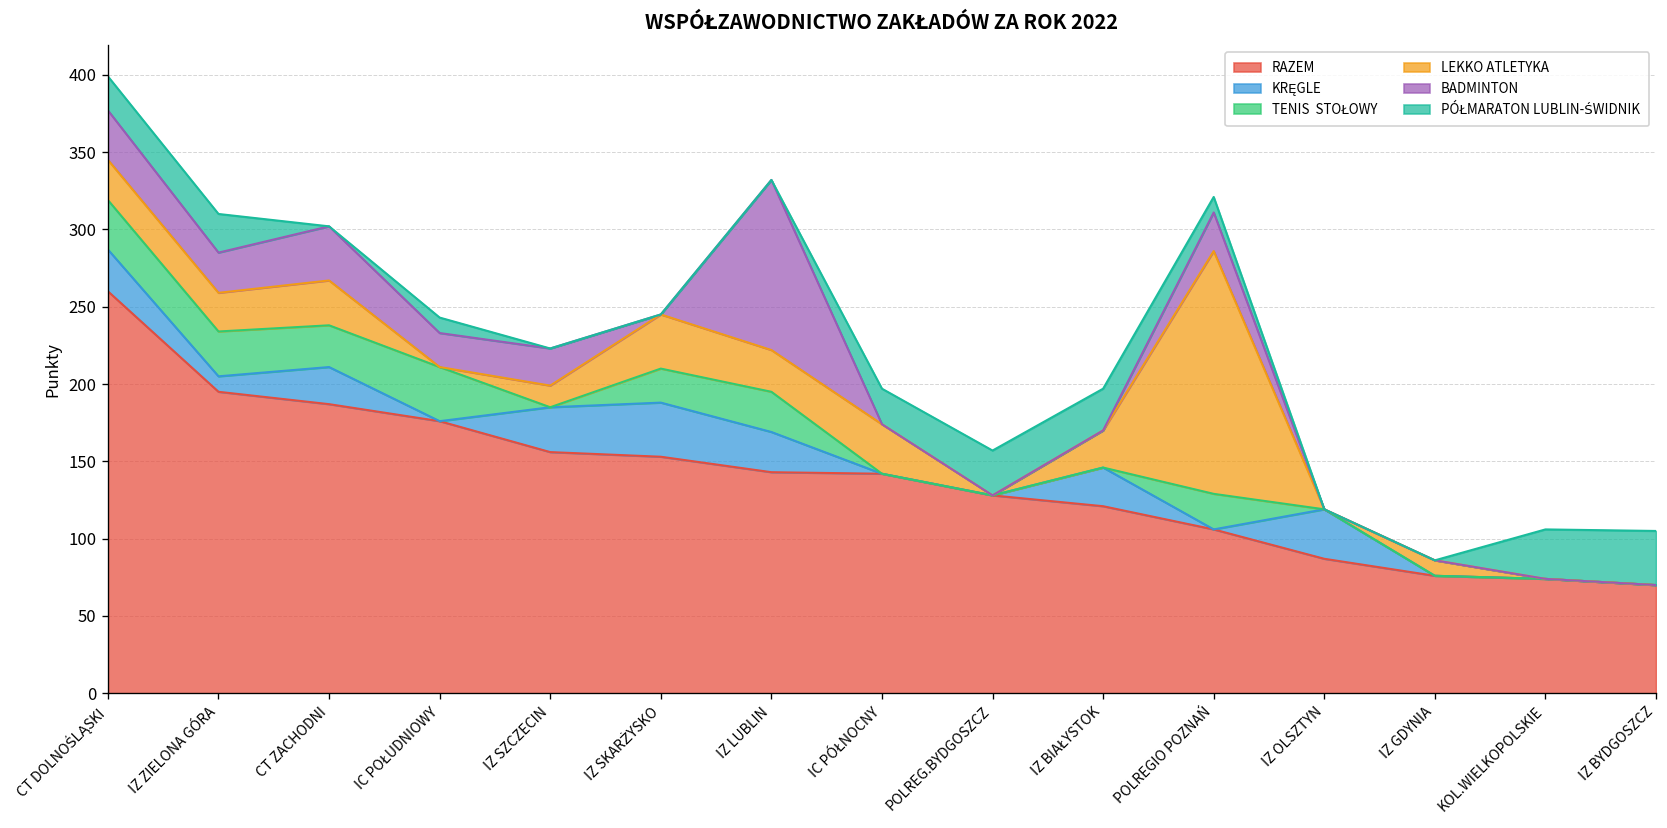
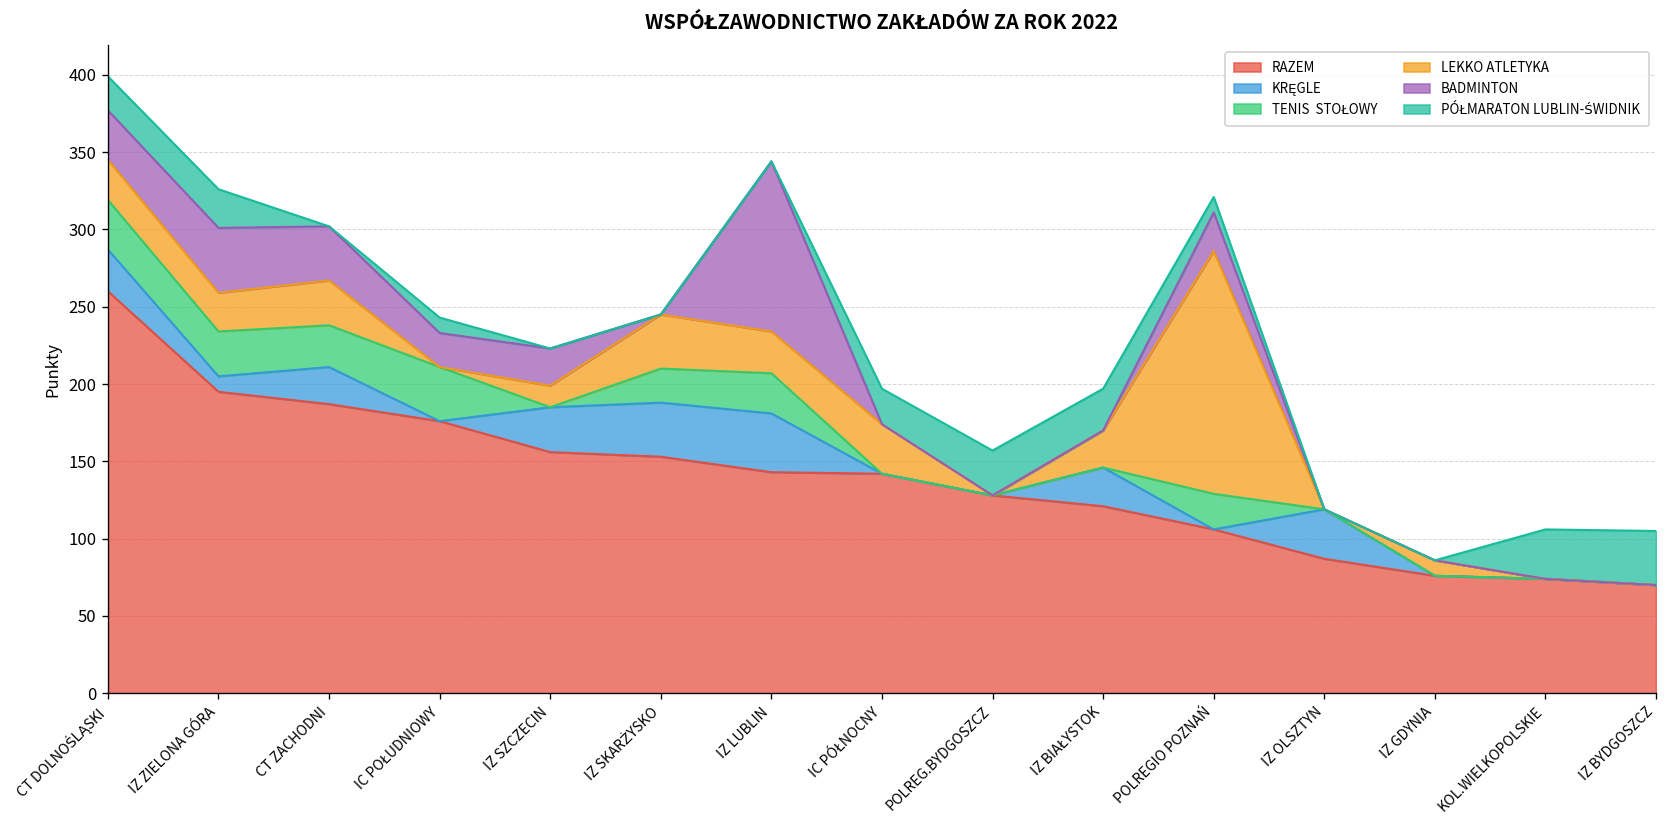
BADMINTON, IZ ZIELONA GÓRA: 26 -> 42
KRĘGLE, IZ LUBLIN: 26 -> 38
